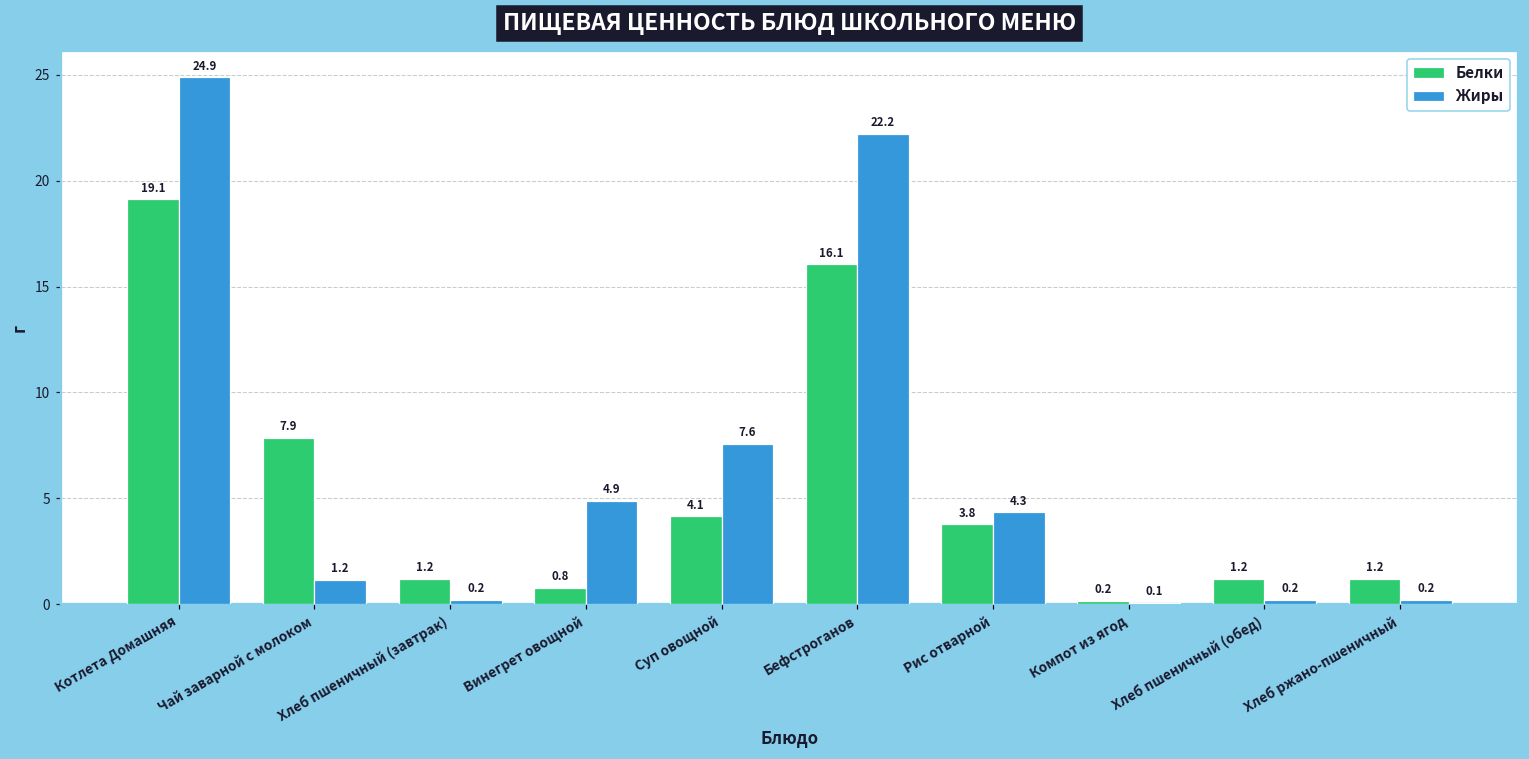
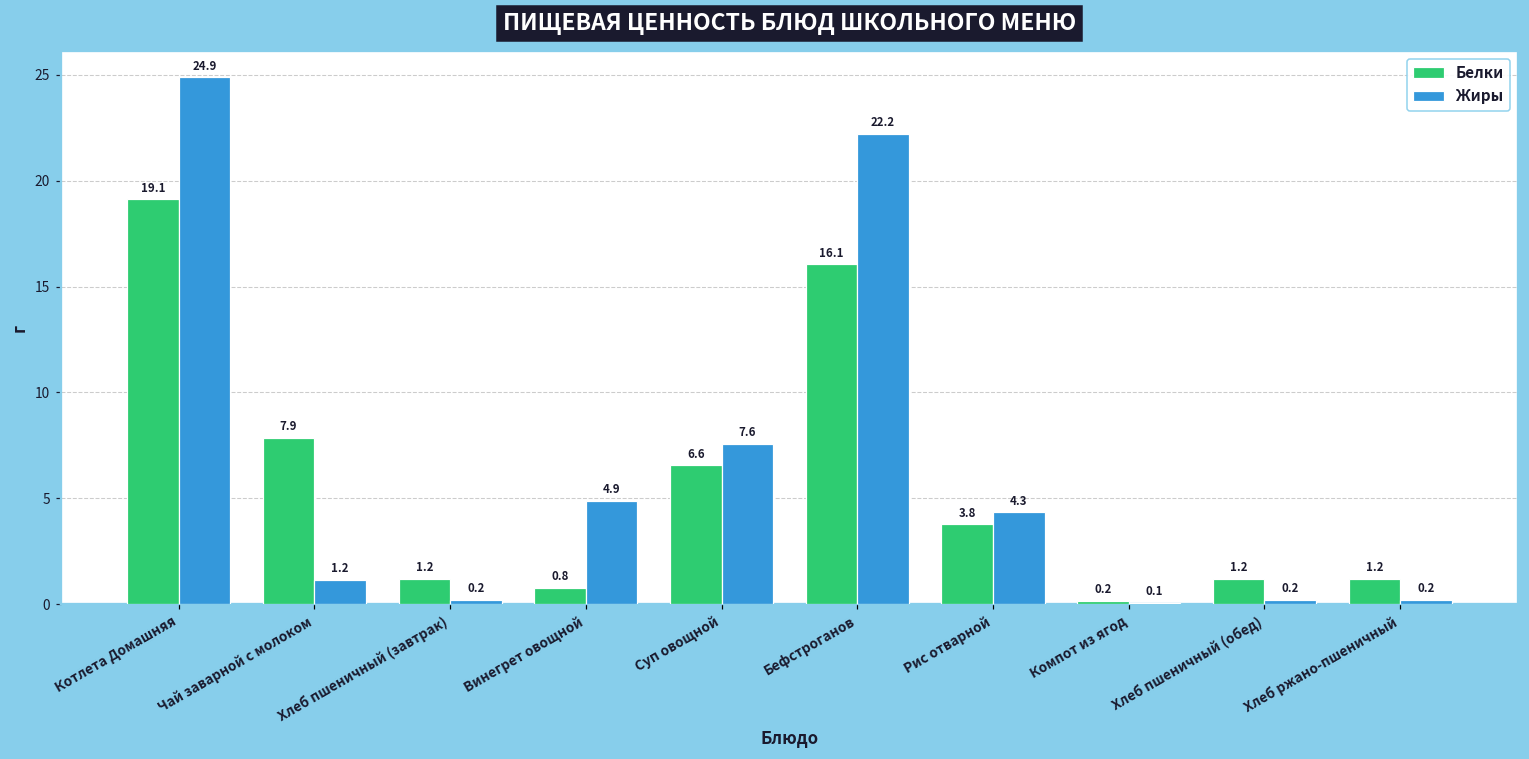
Белки, Суп овощной: 4.1 -> 6.6
